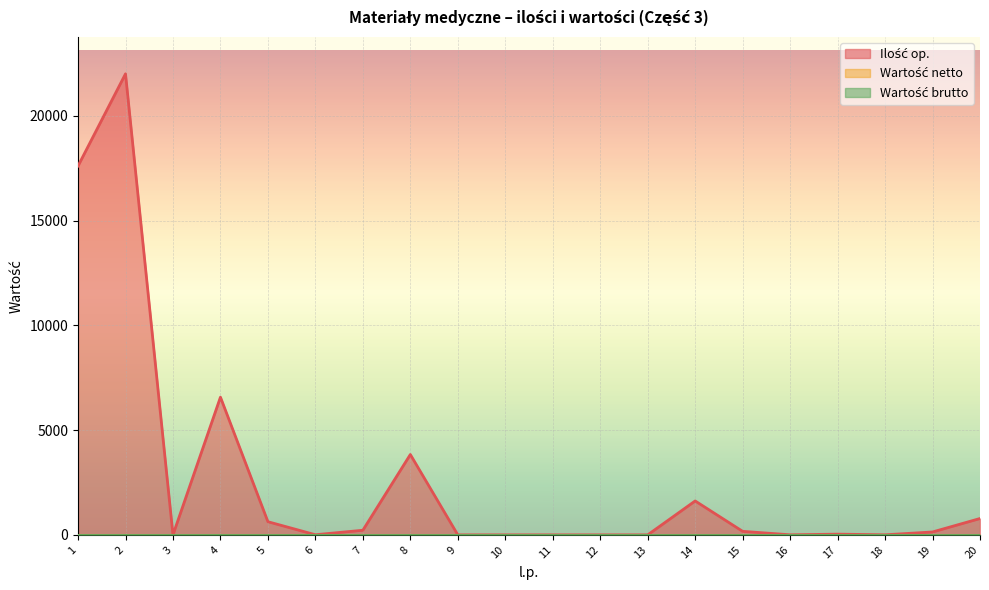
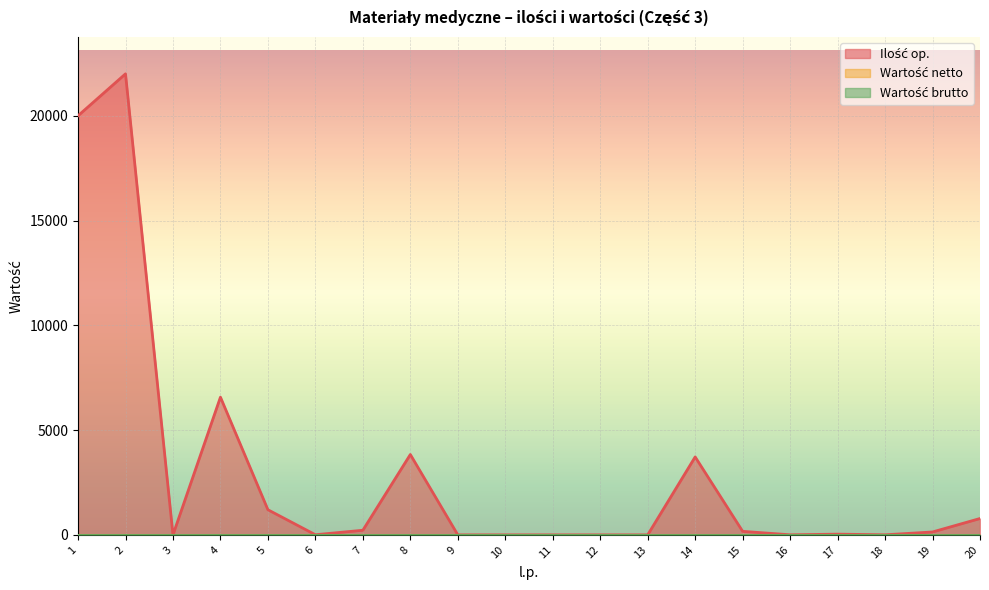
Ilość op., 1: 17600 -> 20000
Ilość op., 5: 600 -> 1200
Ilość op., 14: 1600 -> 3700
